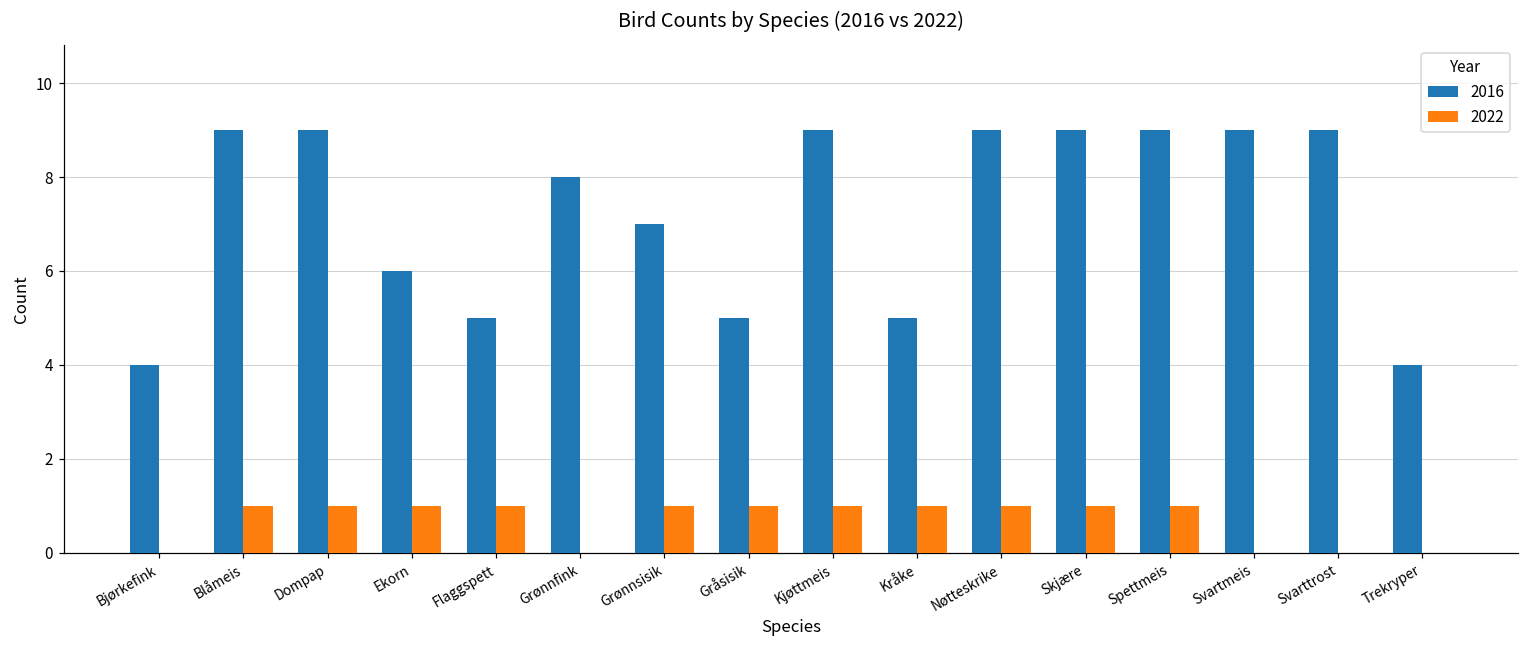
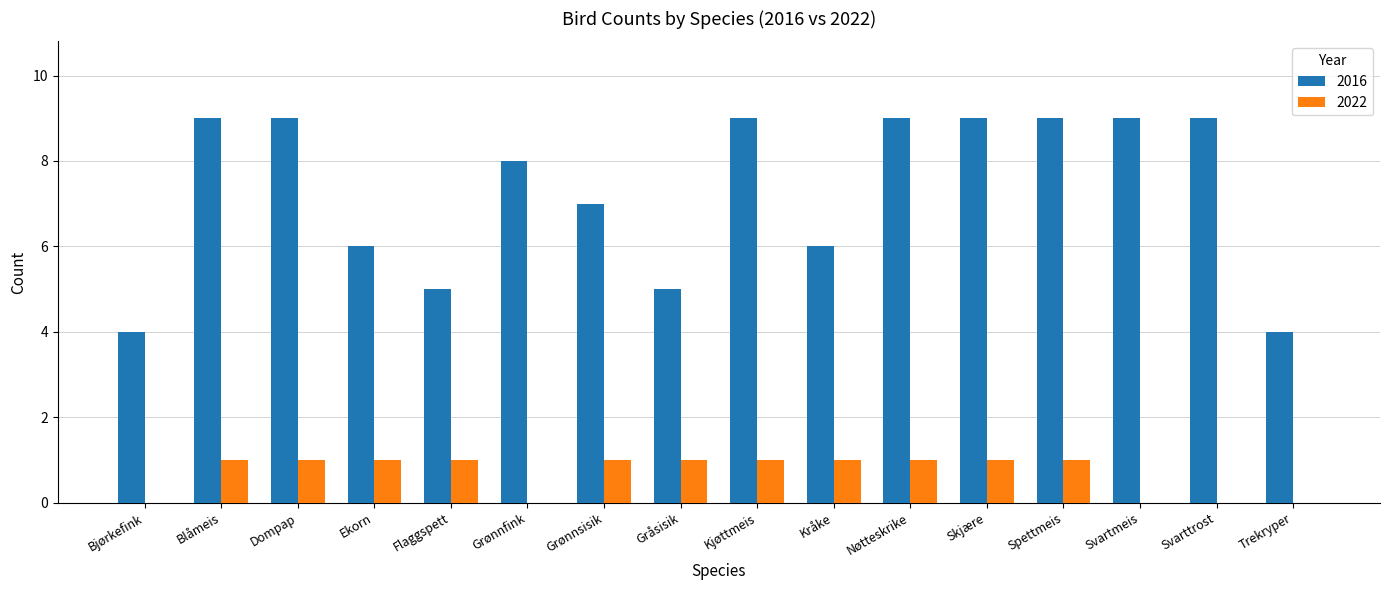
2016, Kråke: 5 -> 6
